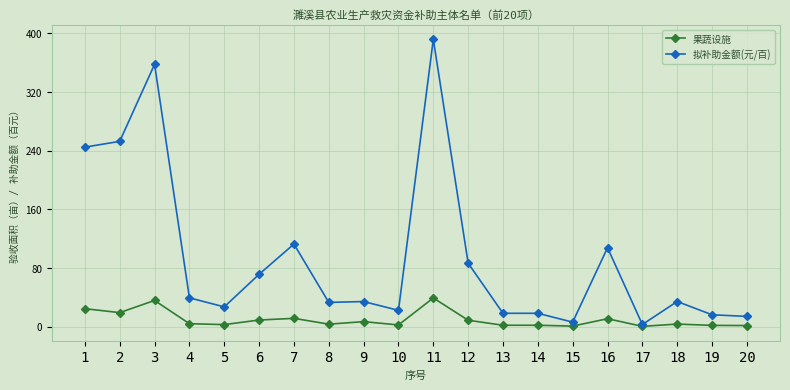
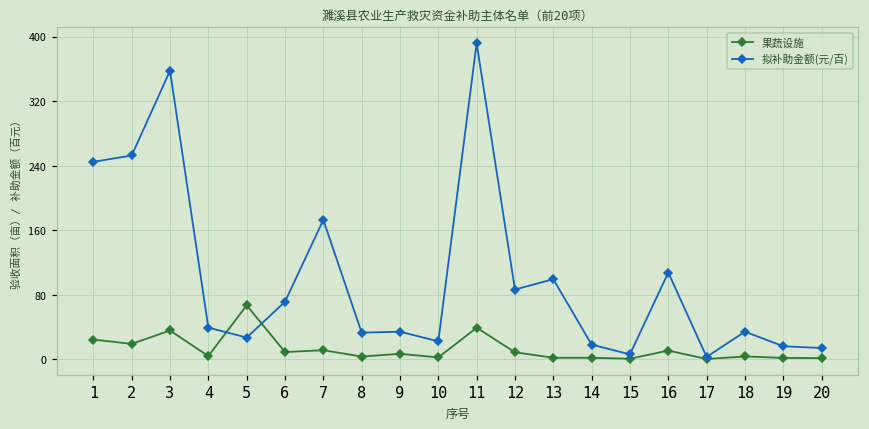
果蔬设施, 5: 0 -> 70
拟补助金额(元/百), 7: 110 -> 170
拟补助金额(元/百), 13: 20 -> 100
